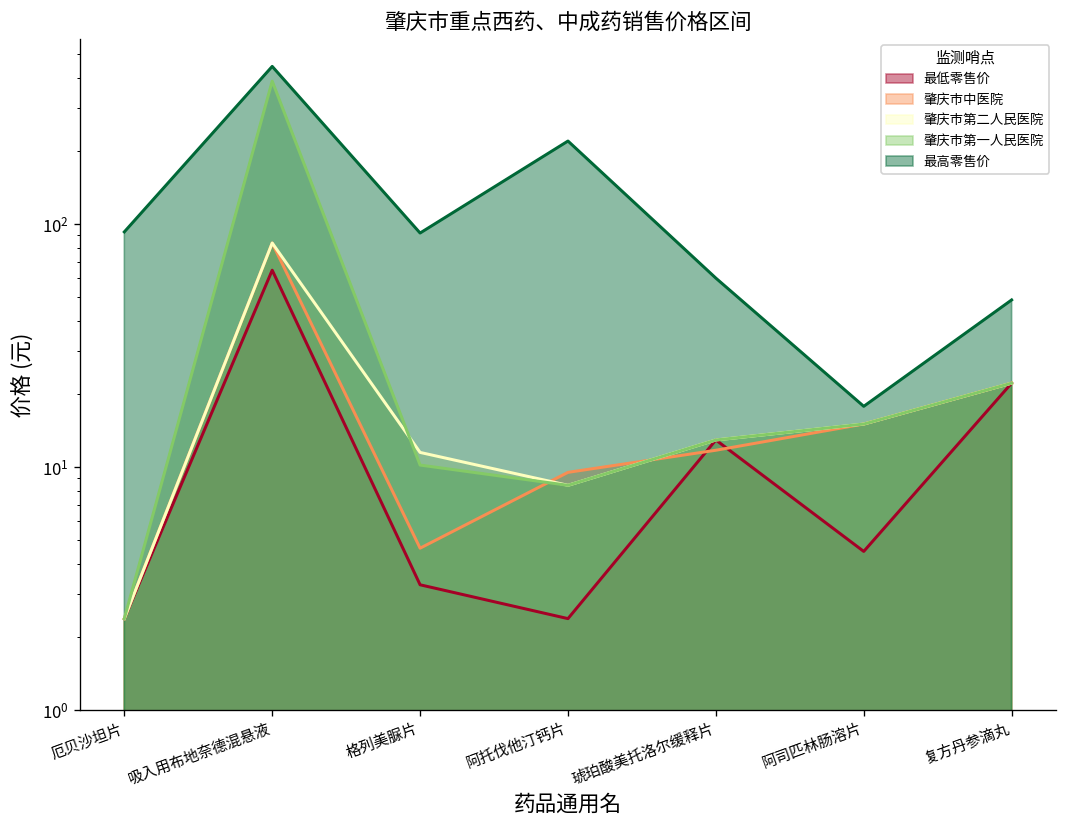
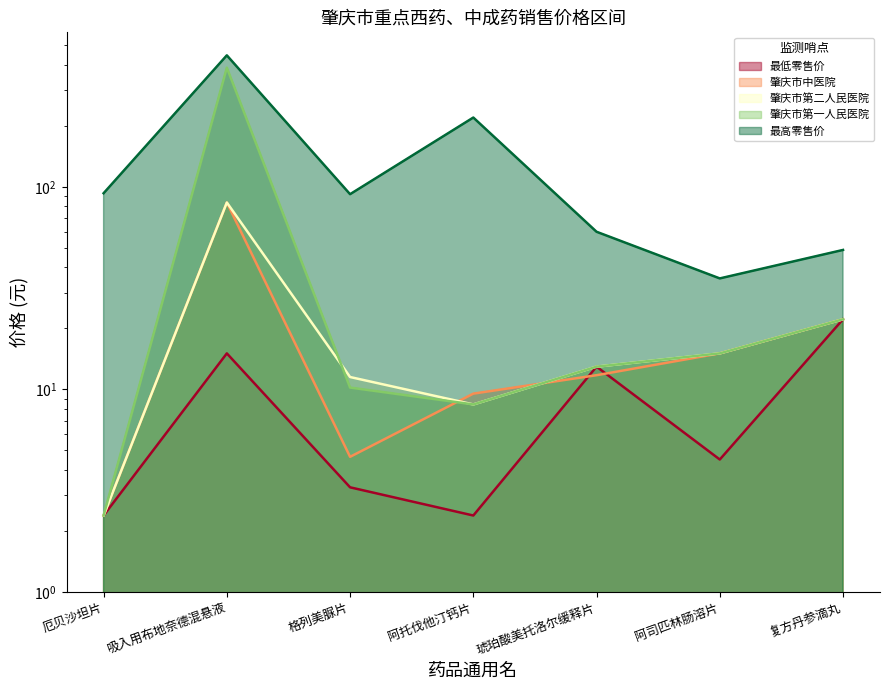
最低零售价, 吸入用布地奈德混悬液: 65 -> 15
最高零售价, 阿司匹林肠溶片: 18 -> 35
